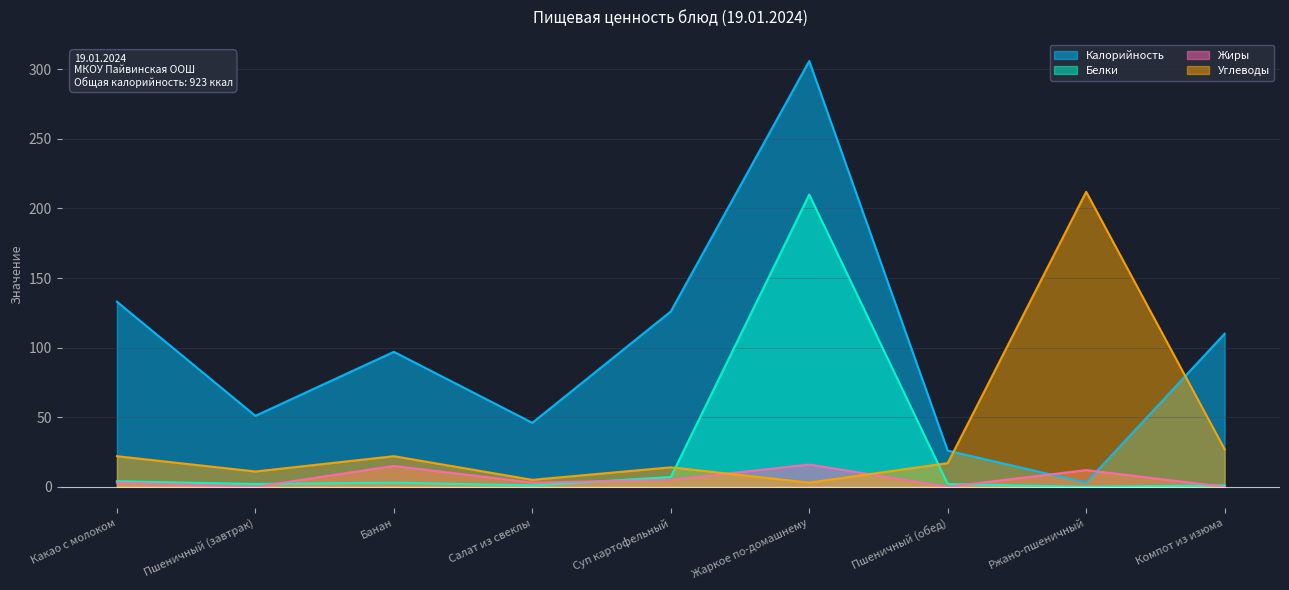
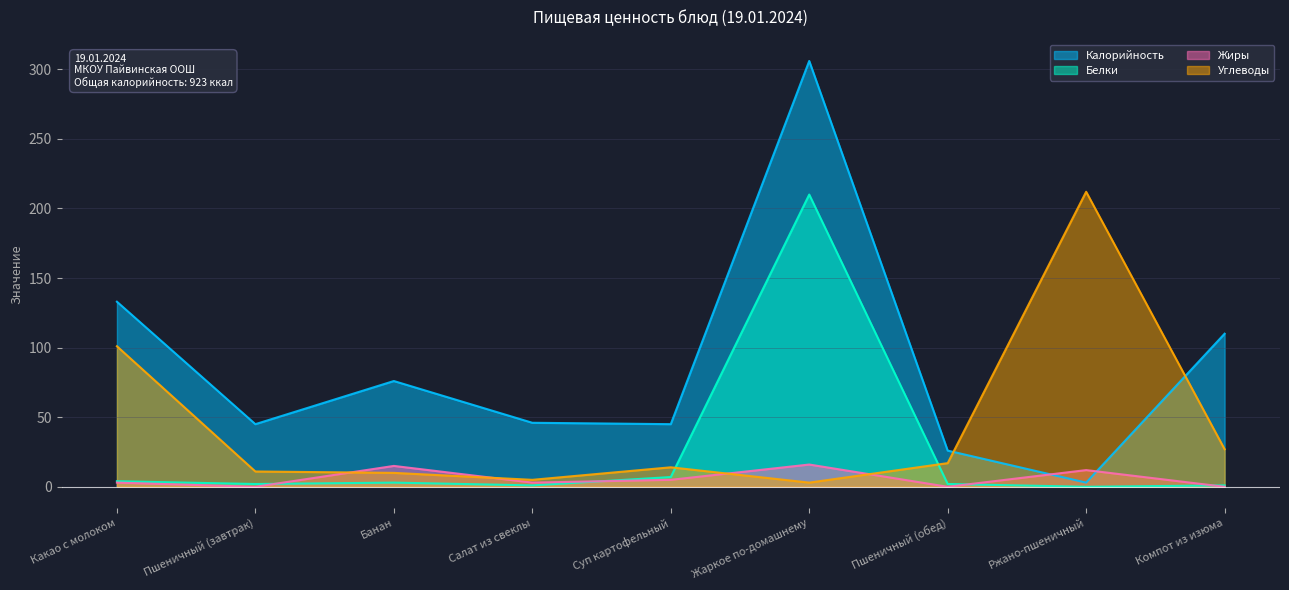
Углеводы, Какао с молоком: 22 -> 101
Калорийность, Пшеничный (завтрак): 51 -> 45
Калорийность, Банан: 97 -> 76
Углеводы, Банан: 22 -> 10
Калорийность, Суп картофельный: 126 -> 45
